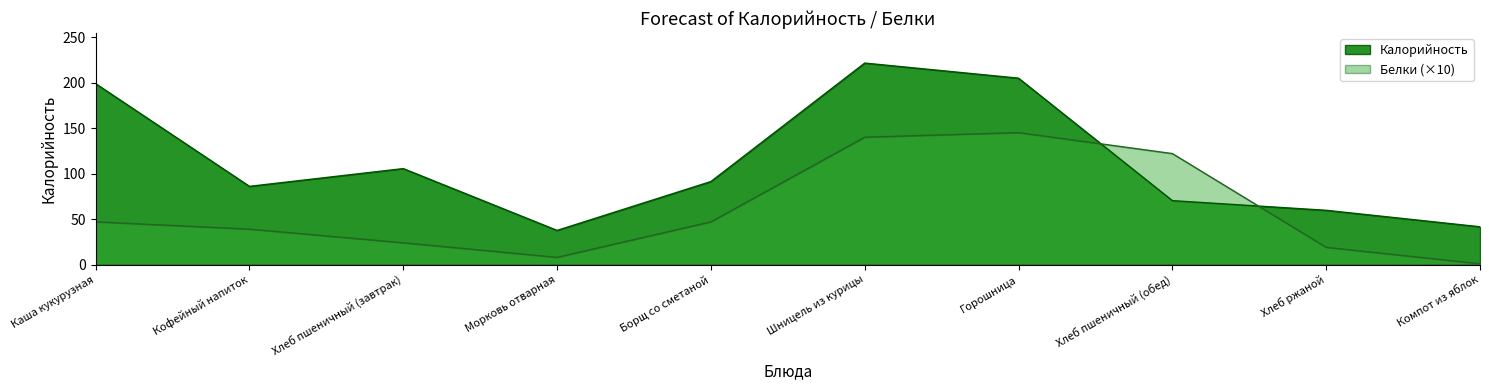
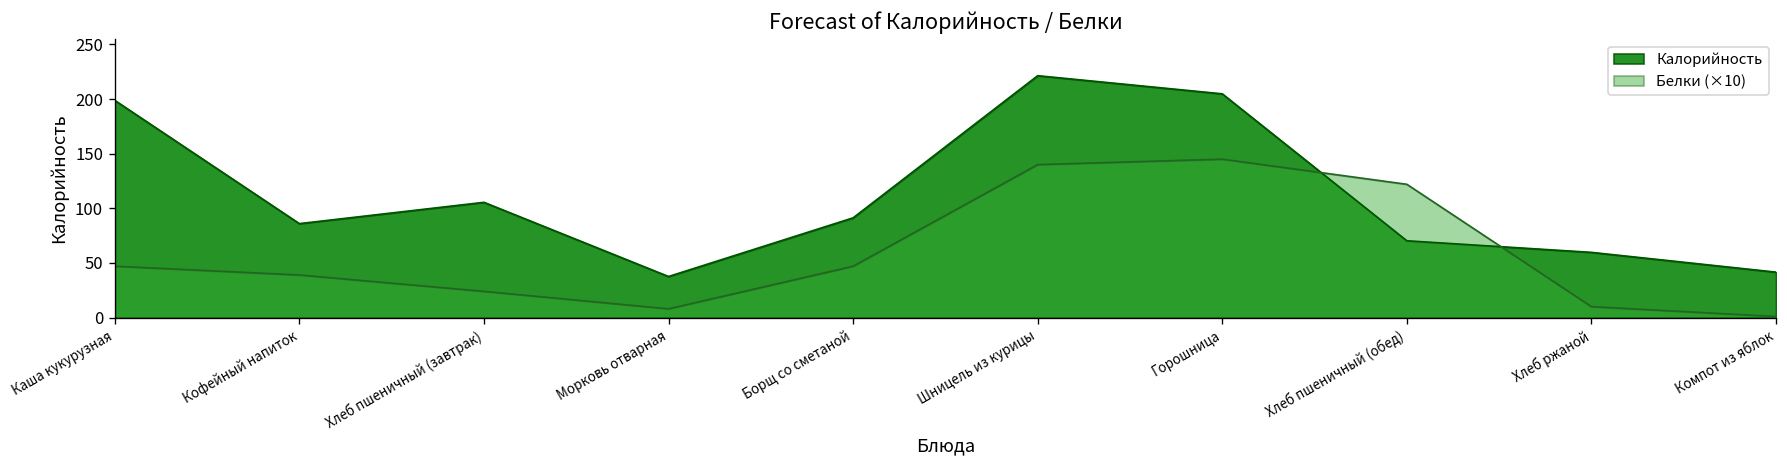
Белки (×10), Хлеб ржаной: 20 -> 10
